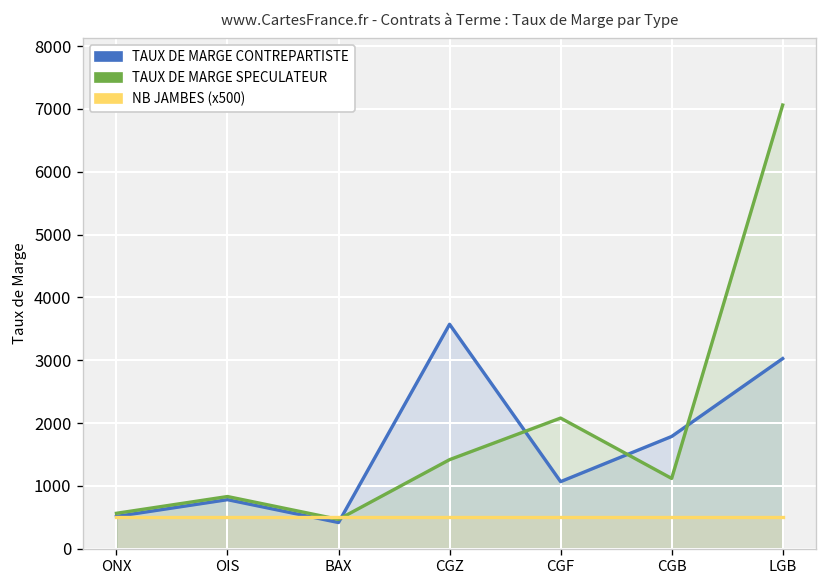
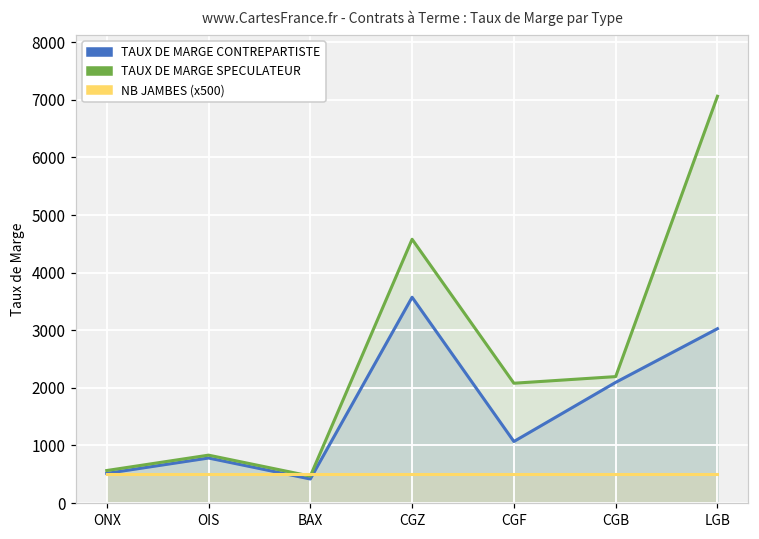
TAUX DE MARGE SPECULATEUR, CGZ: 1400 -> 4600
TAUX DE MARGE CONTREPARTISTE, CGB: 1800 -> 2100
TAUX DE MARGE SPECULATEUR, CGB: 1100 -> 2200
